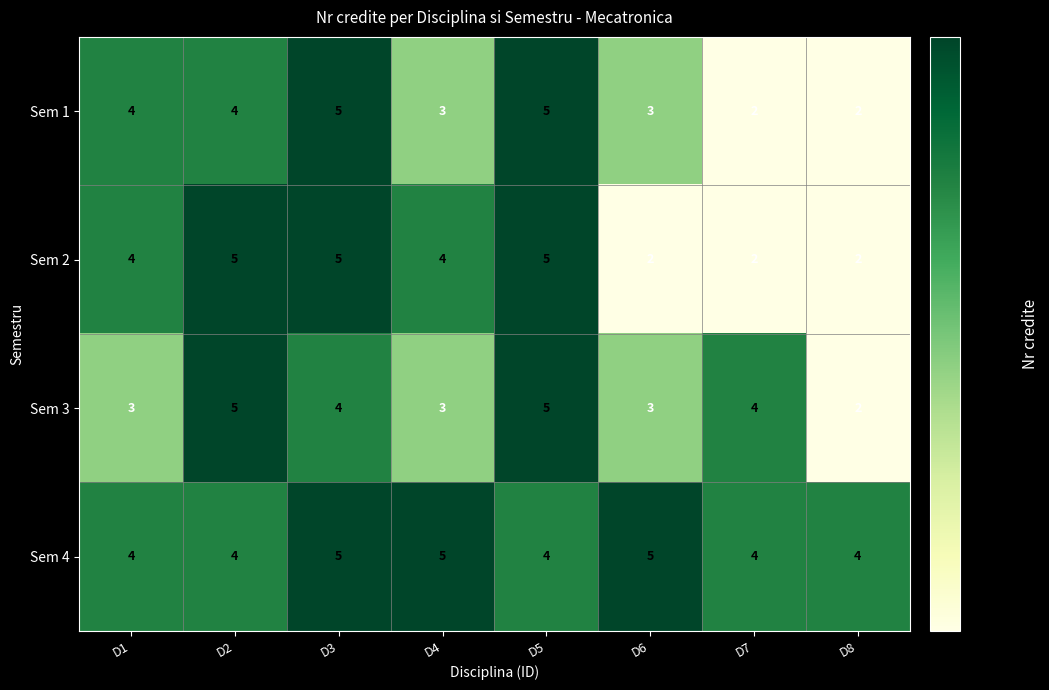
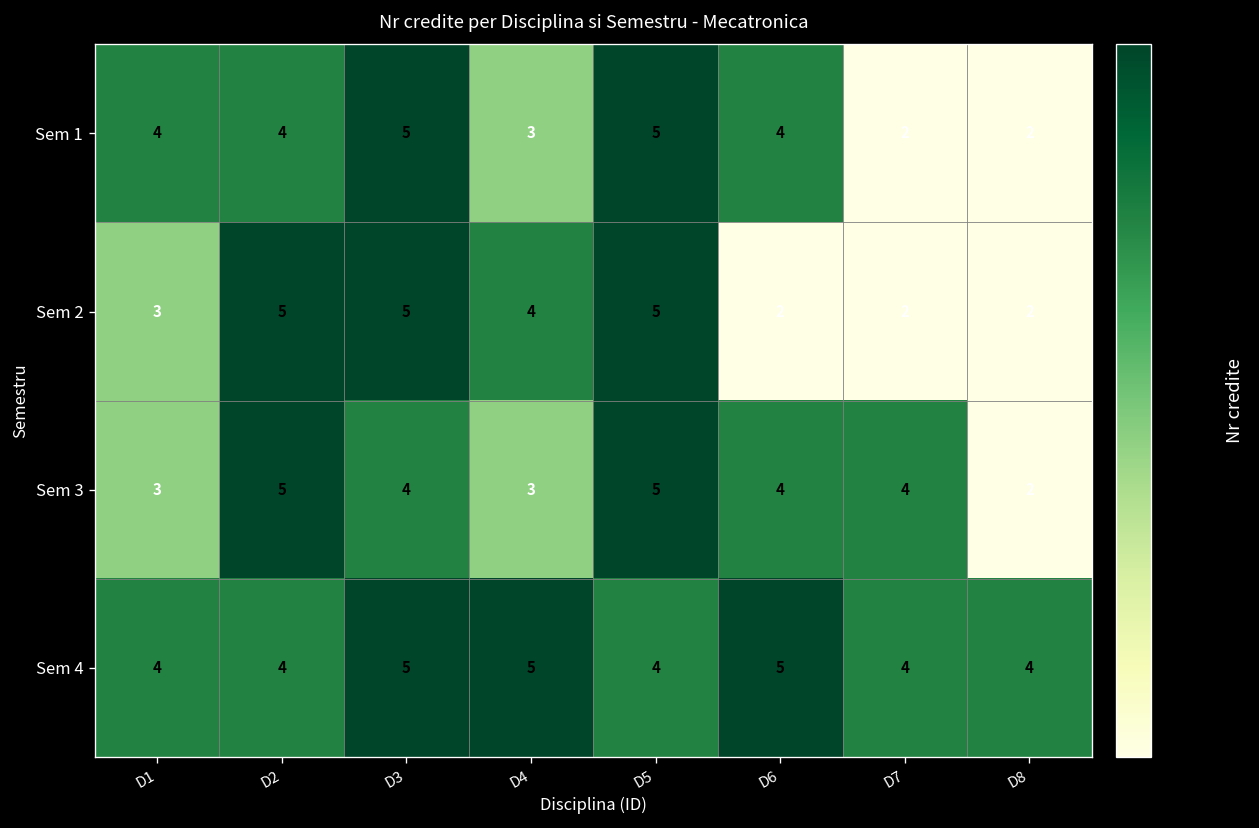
Sem 1, D6: 3 -> 4
Sem 2, D1: 4 -> 3
Sem 3, D6: 3 -> 4
